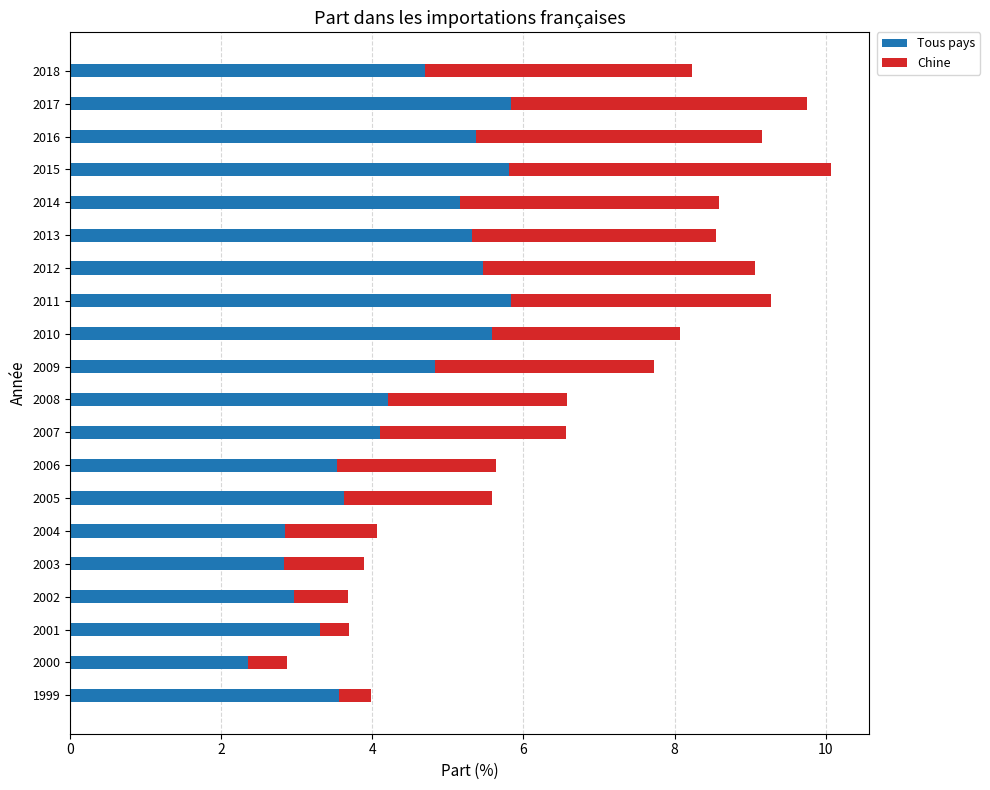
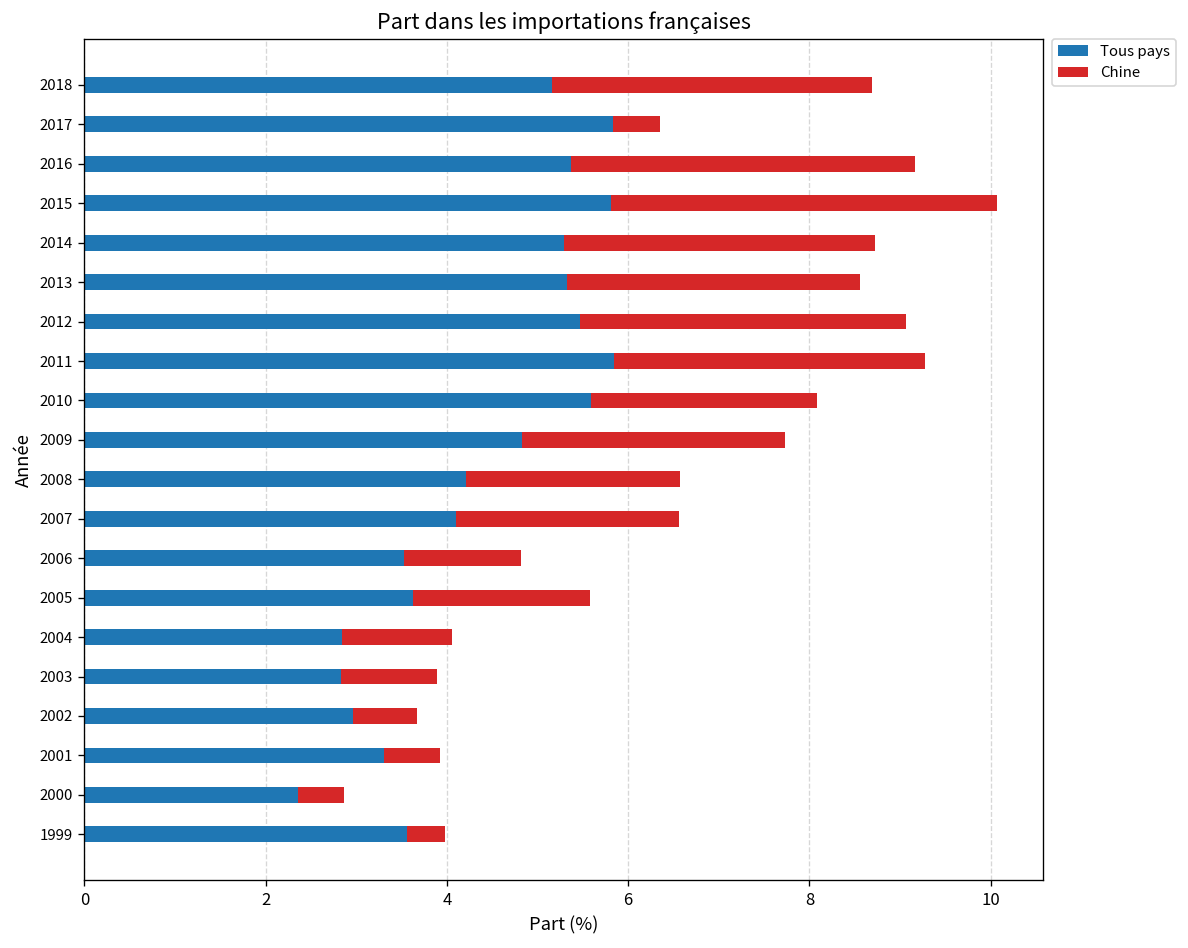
Tous pays, 2018: 4.7 -> 5.2
Chine, 2017: 3.9 -> 0.5
Tous pays, 2014: 5.2 -> 5.3
Chine, 2006: 2.1 -> 1.3
Chine, 2001: 0.4 -> 0.6
